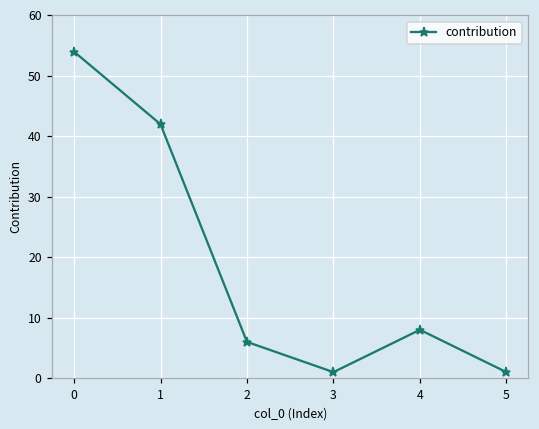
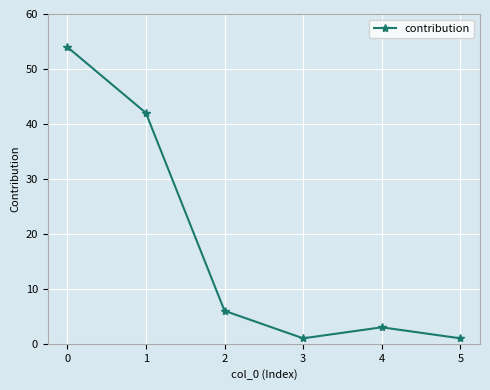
4: 8 -> 3
